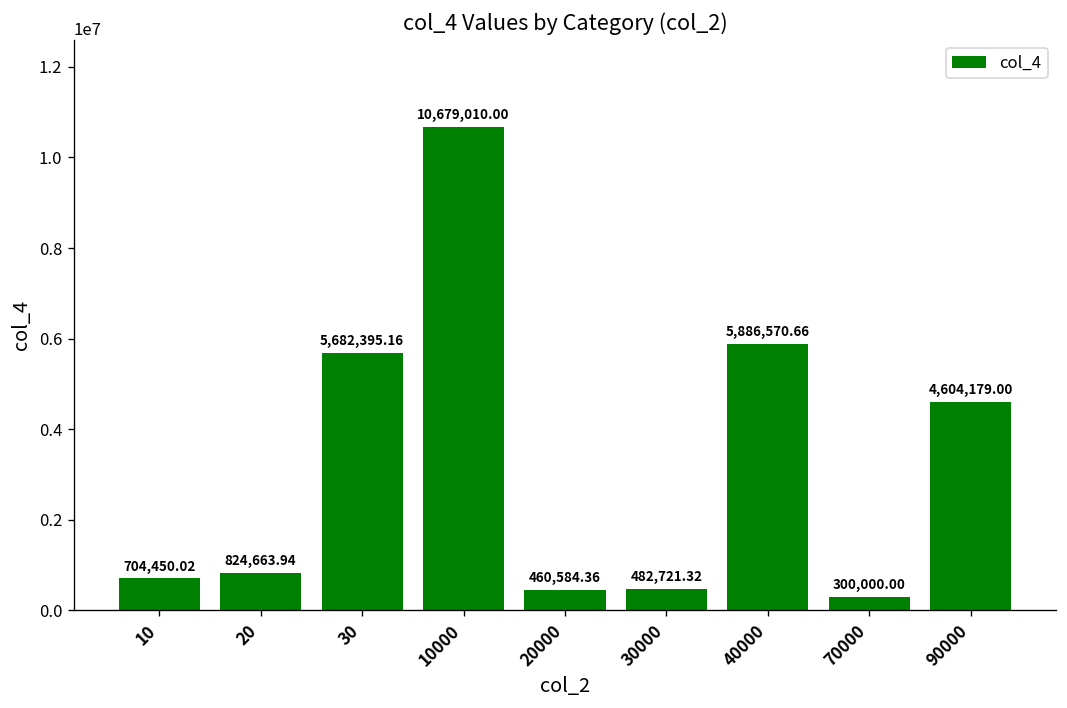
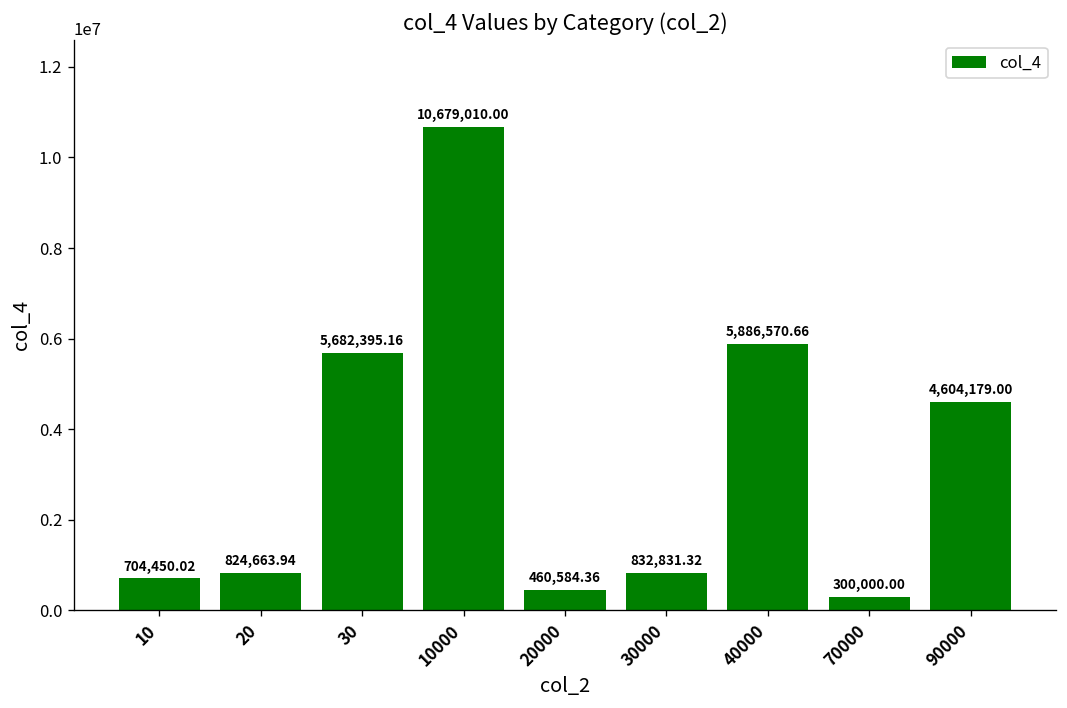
30000: 482,721.32 -> 832,831.32
